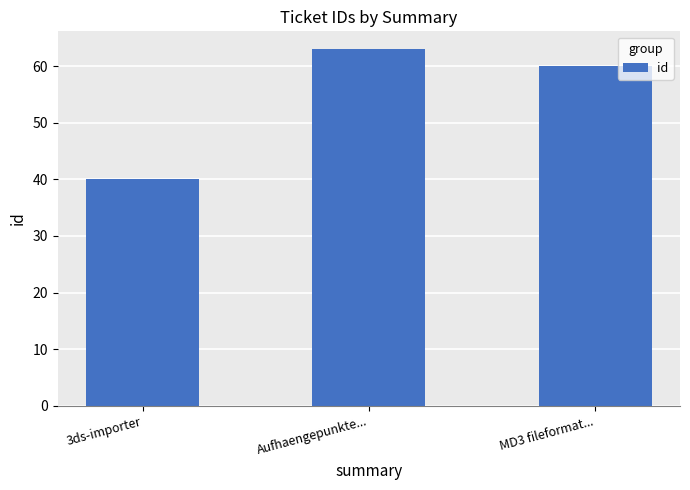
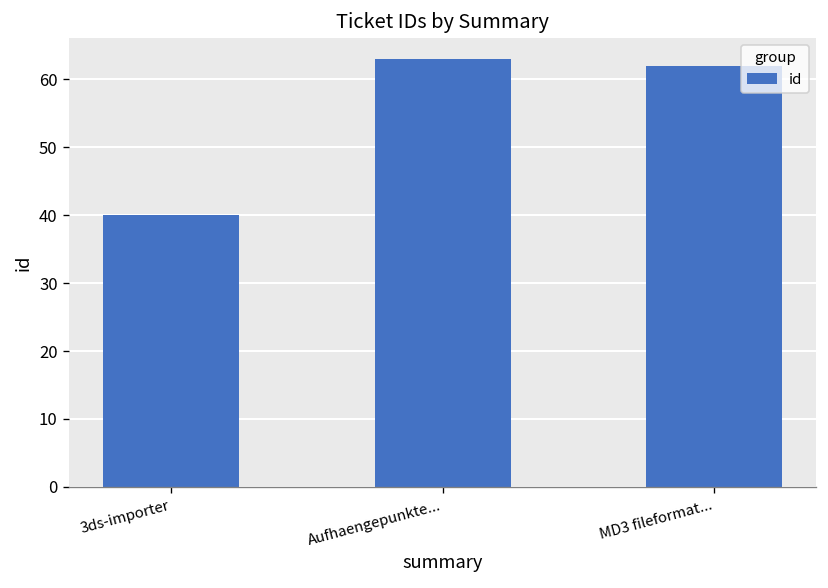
MD3 fileformat...: 60 -> 62
